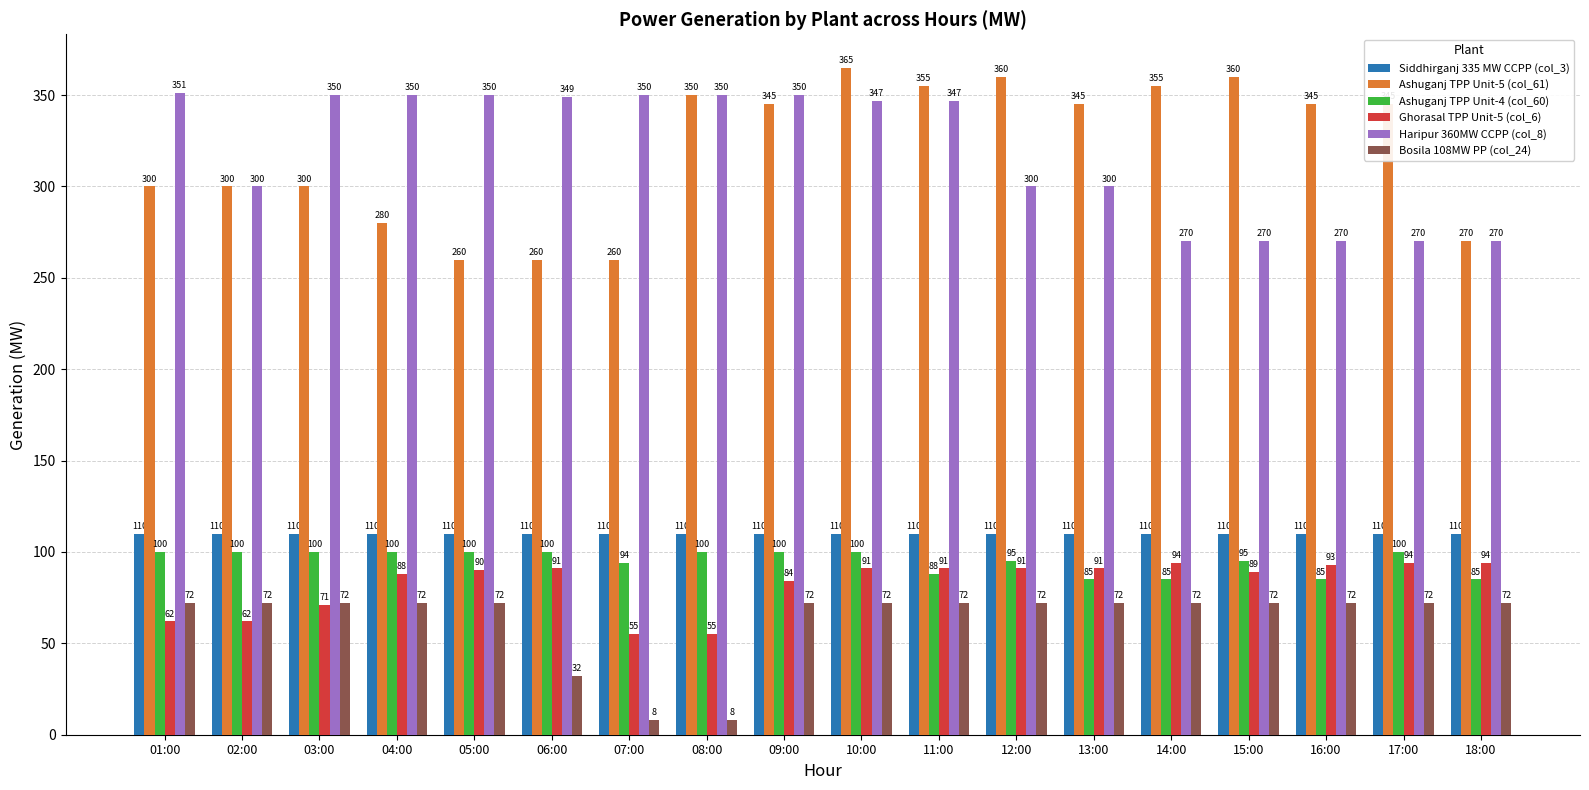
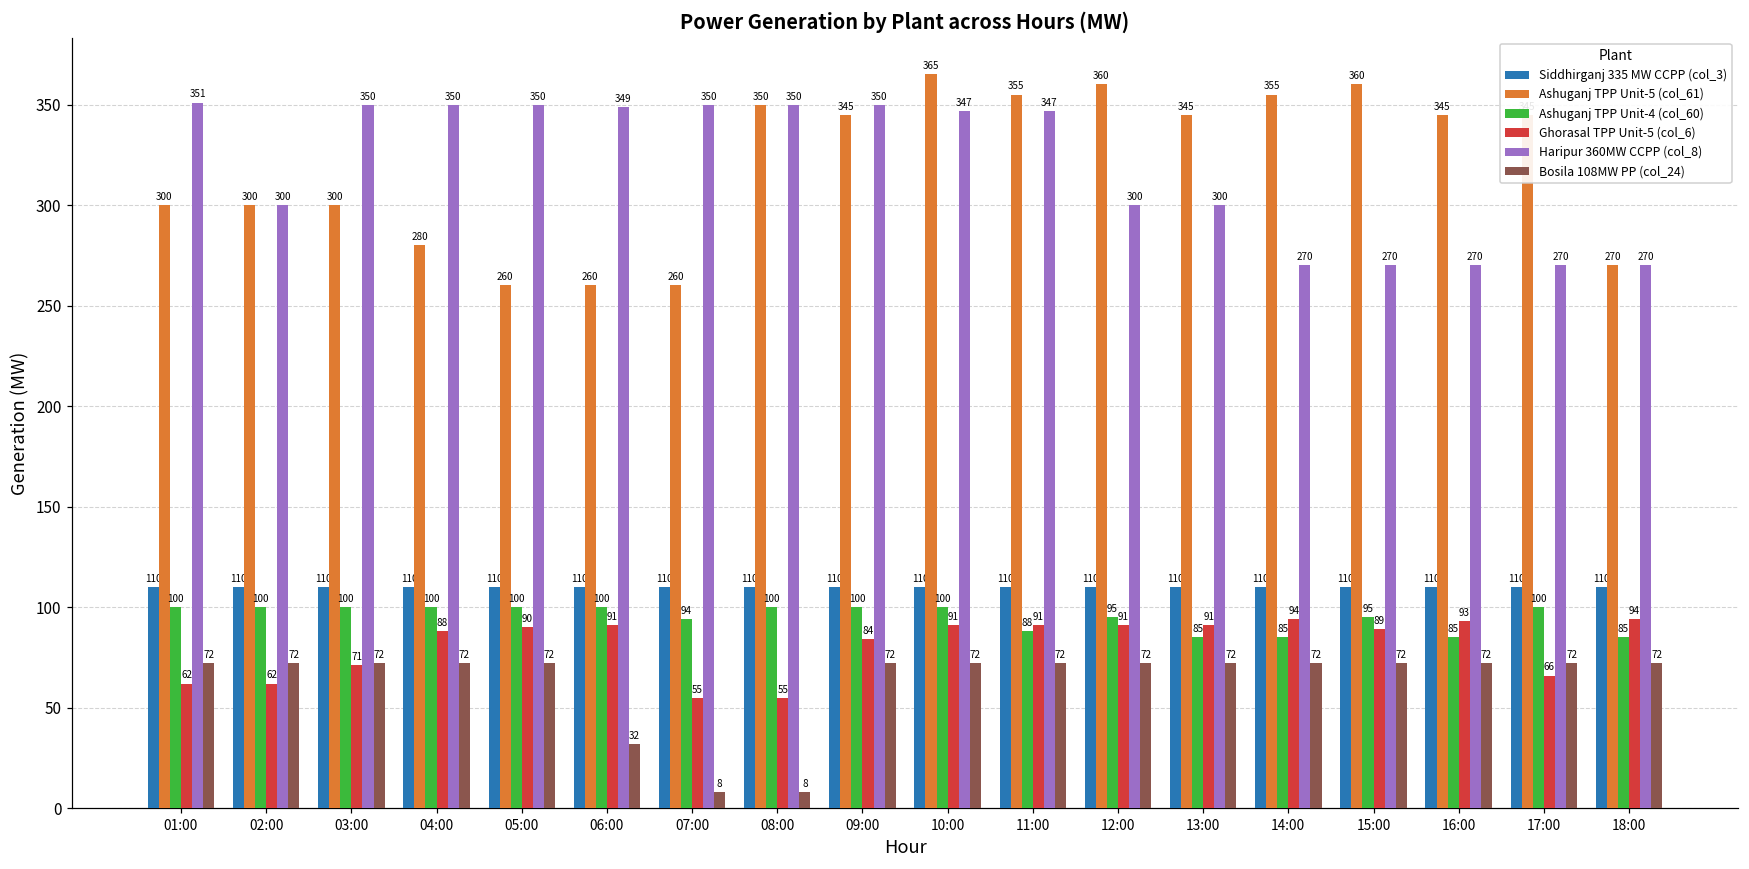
Ghorasal TPP Unit-5 (col_6), 17:00: 94 -> 66
